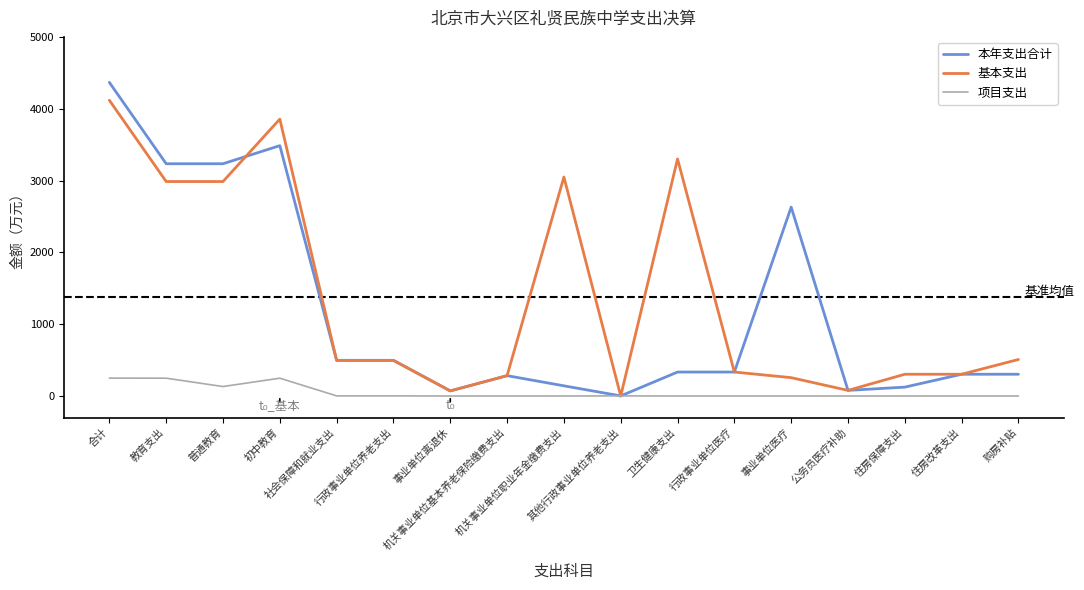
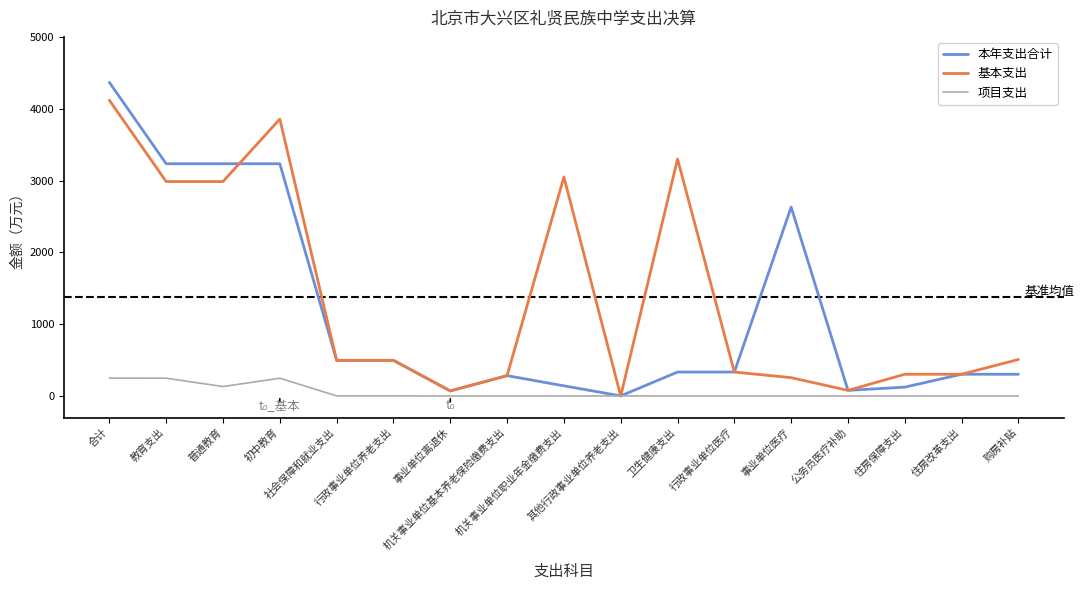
本年支出合计, 初中教育: 3500 -> 3200
